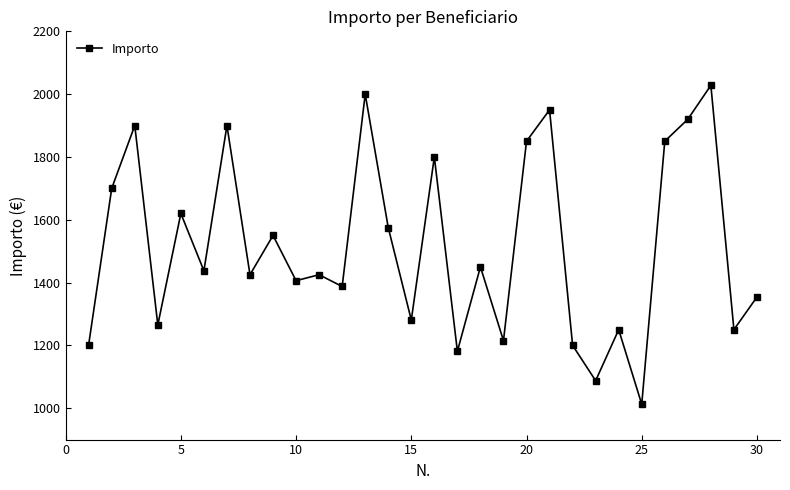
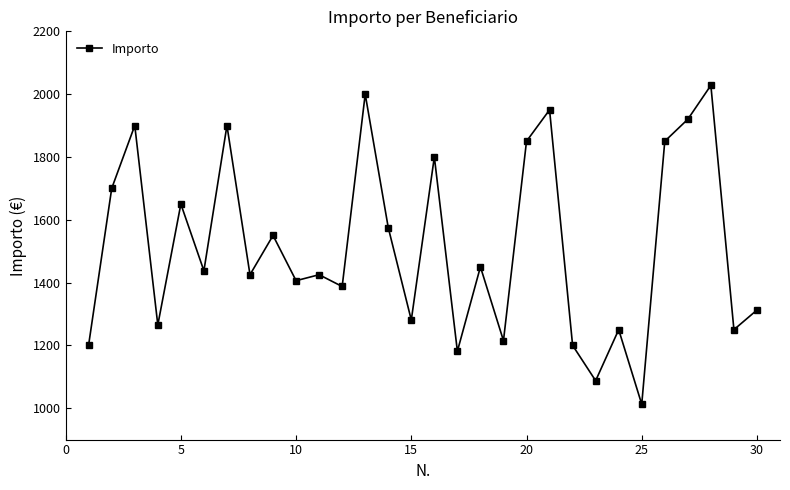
5: 1620 -> 1650
30: 1350 -> 1310
